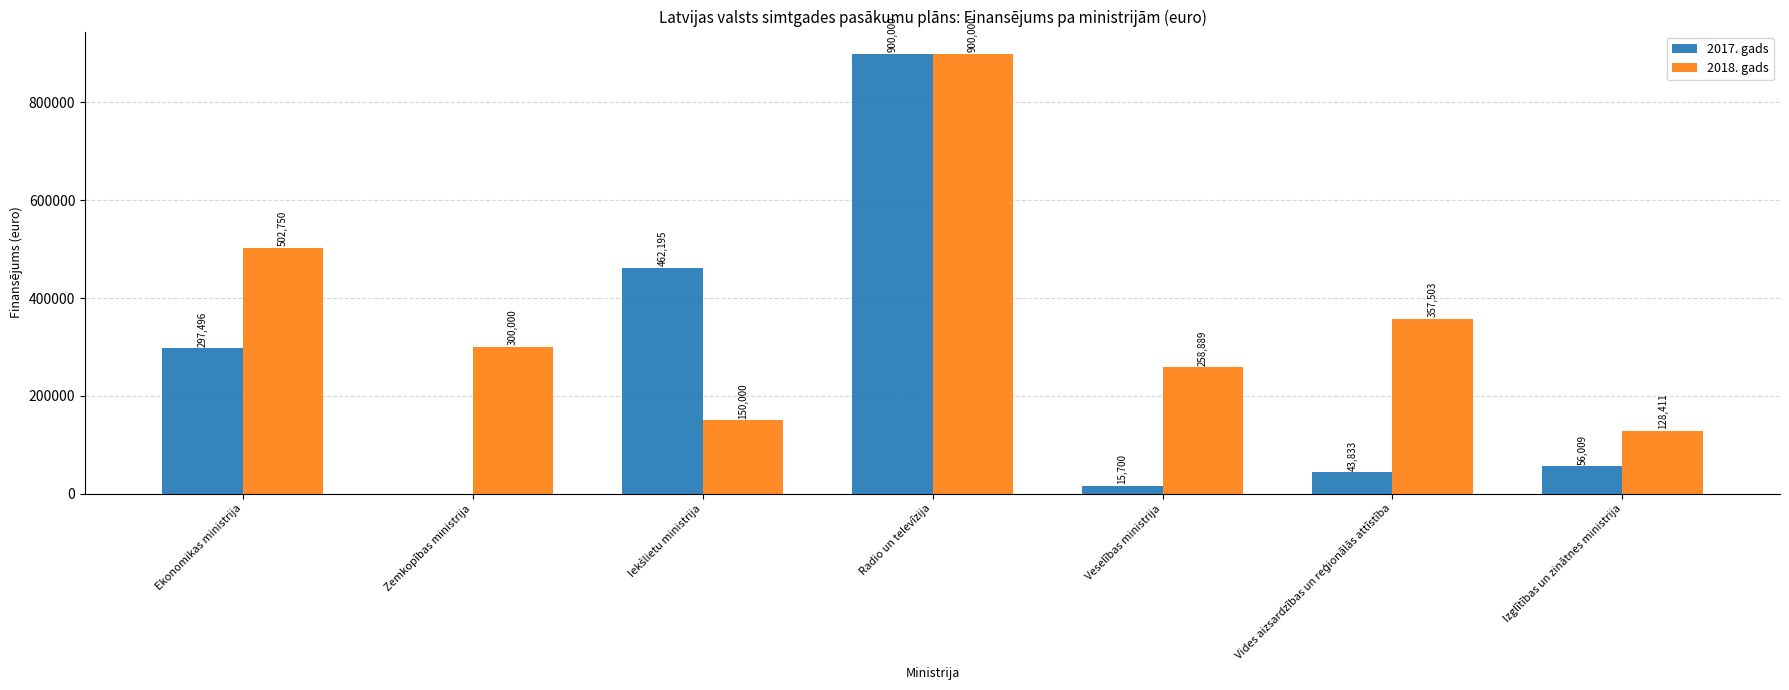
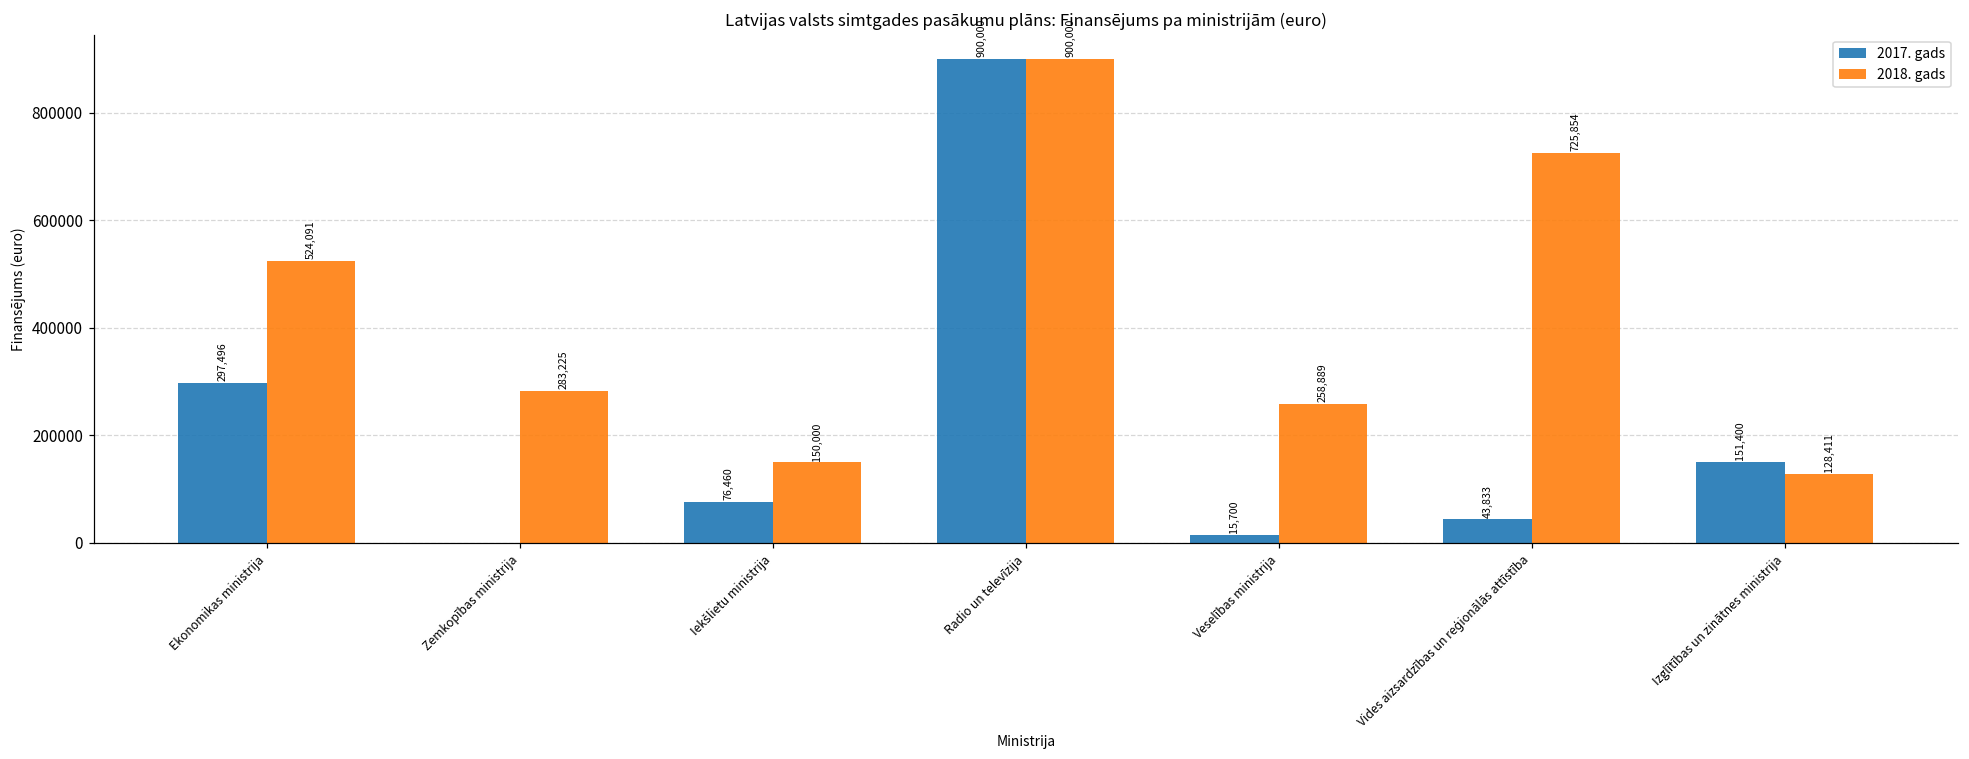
2018. gads, Ekonomikas ministrija: 502,750 -> 524,091
2018. gads, Zemkopības ministrija: 300,000 -> 283,225
2017. gads, Iekšlietu ministrija: 462,195 -> 76,460
2018. gads, Vides aizsardzības un reģionālās attīstība: 357,503 -> 725,854
2017. gads, Izglītības un zinātnes ministrija: 56,009 -> 151,400
